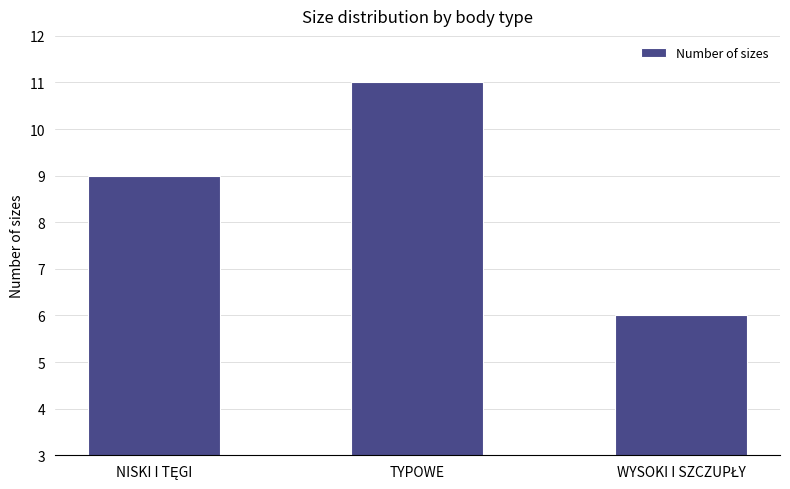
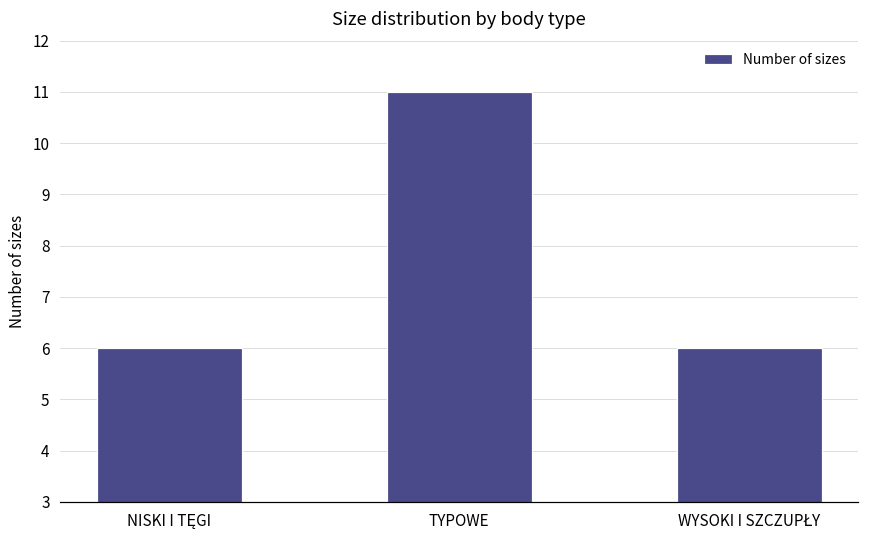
NISKI I TĘGI: 9 -> 6
